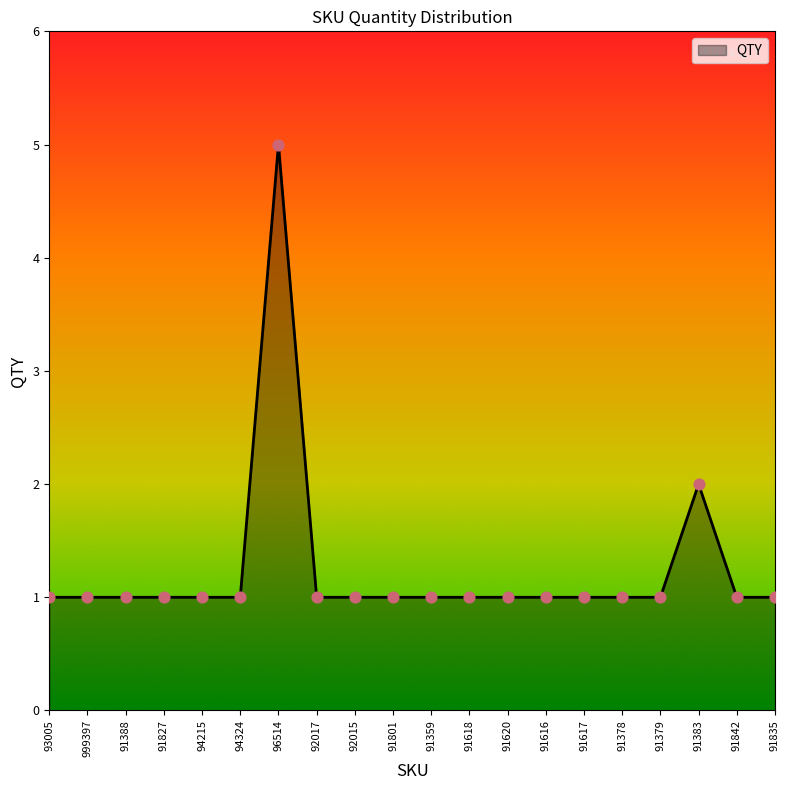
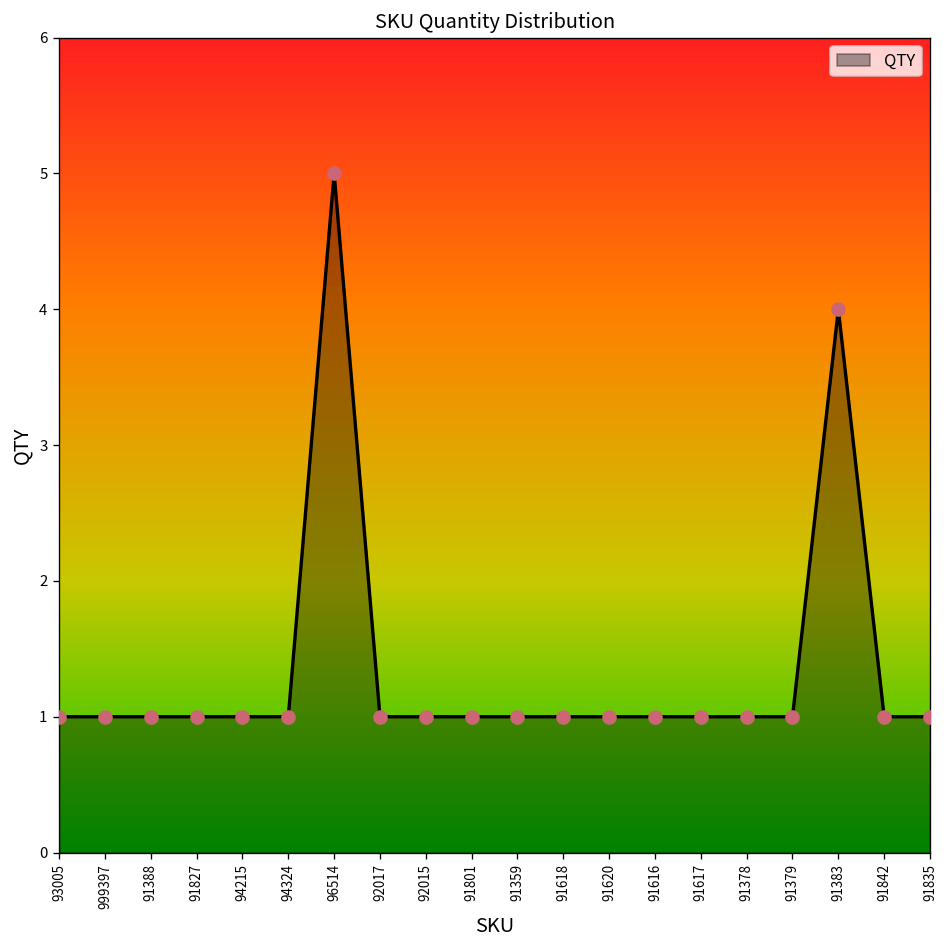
91383: 2 -> 4
